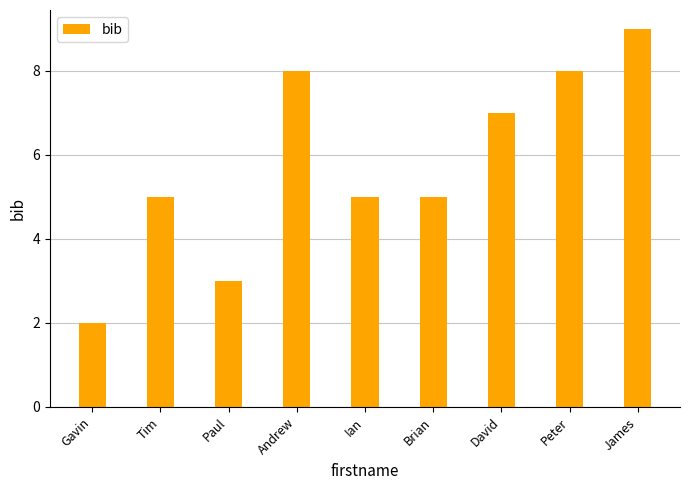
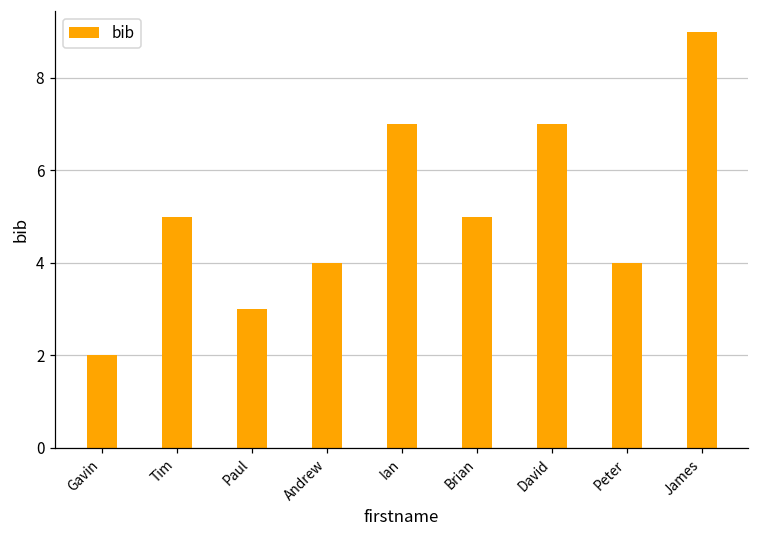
Andrew: 8 -> 4
Ian: 5 -> 7
Peter: 8 -> 4
